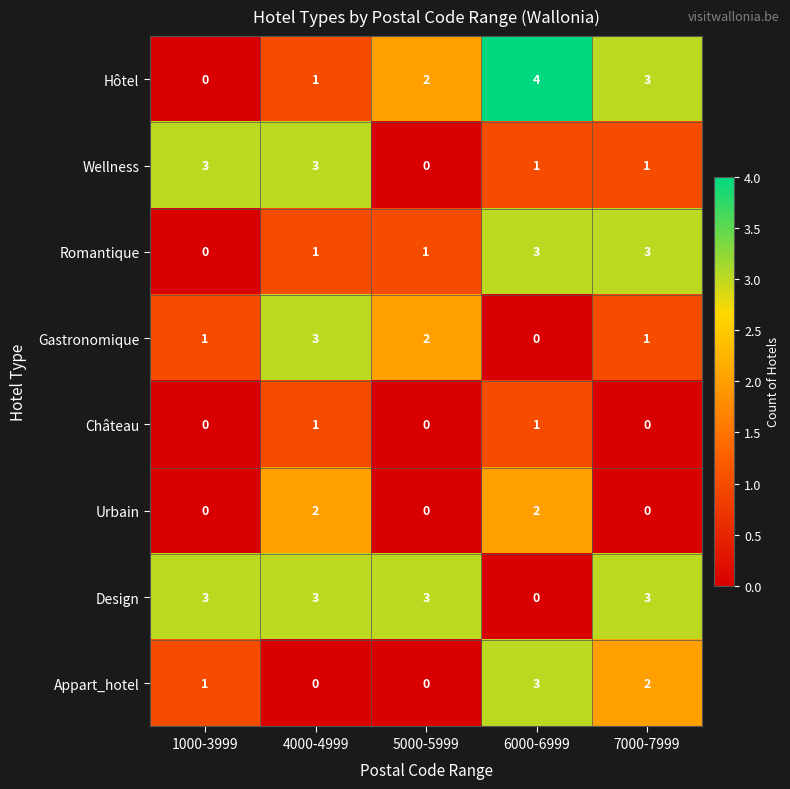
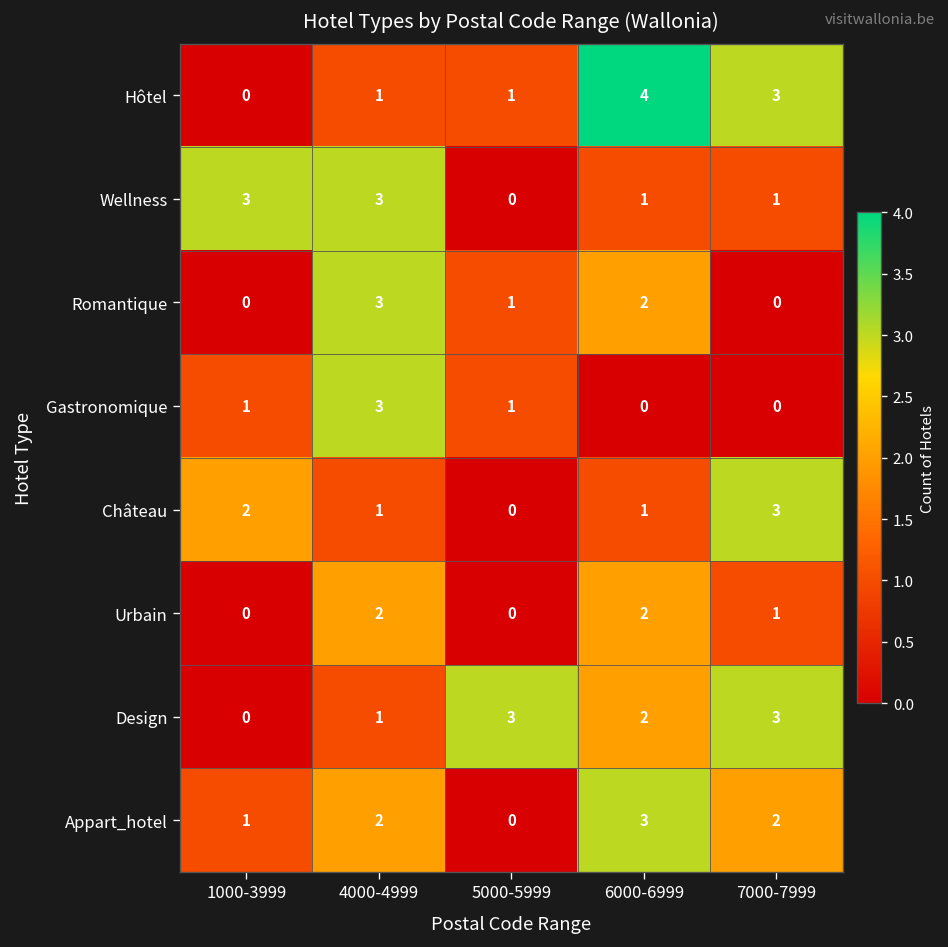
Hôtel, 5000-5999: 2 -> 1
Romantique, 4000-4999: 1 -> 3
Romantique, 6000-6999: 3 -> 2
Romantique, 7000-7999: 3 -> 0
Gastronomique, 5000-5999: 2 -> 1
Gastronomique, 7000-7999: 1 -> 0
Château, 1000-3999: 0 -> 2
Château, 7000-7999: 0 -> 3
Urbain, 7000-7999: 0 -> 1
Design, 1000-3999: 3 -> 0
Design, 4000-4999: 3 -> 1
Design, 6000-6999: 0 -> 2
Appart_hotel, 4000-4999: 0 -> 2
